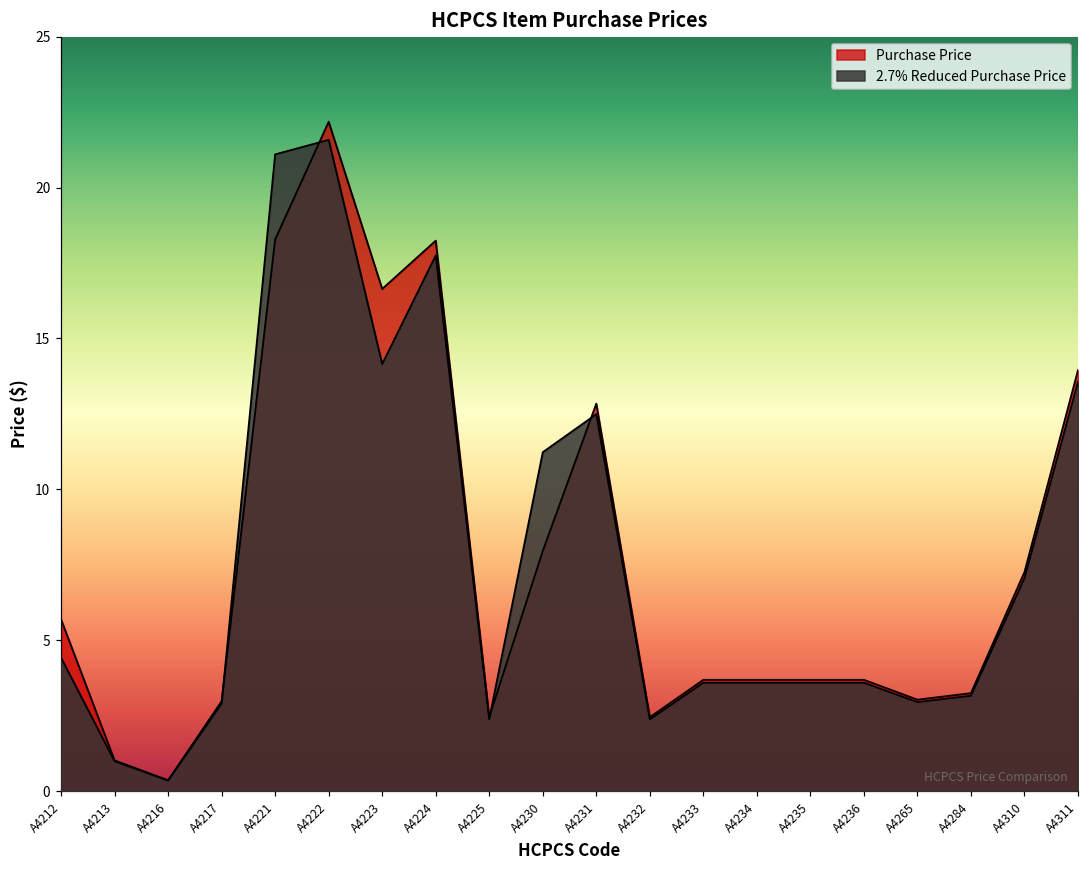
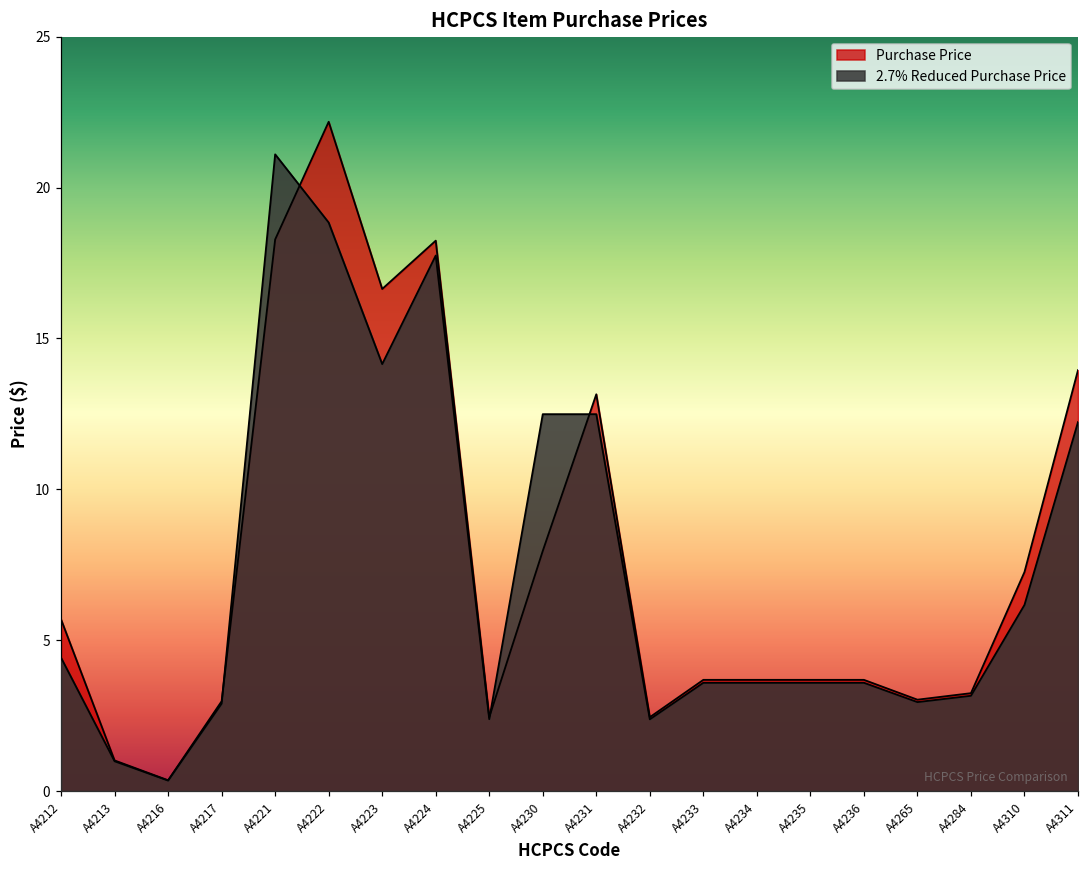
2.7% Reduced Purchase Price, A4222: 21.6 -> 18.8
2.7% Reduced Purchase Price, A4230: 11.2 -> 12.5
Purchase Price, A4231: 12.8 -> 13.2
2.7% Reduced Purchase Price, A4310: 7.1 -> 6.2
2.7% Reduced Purchase Price, A4311: 13.6 -> 12.2
